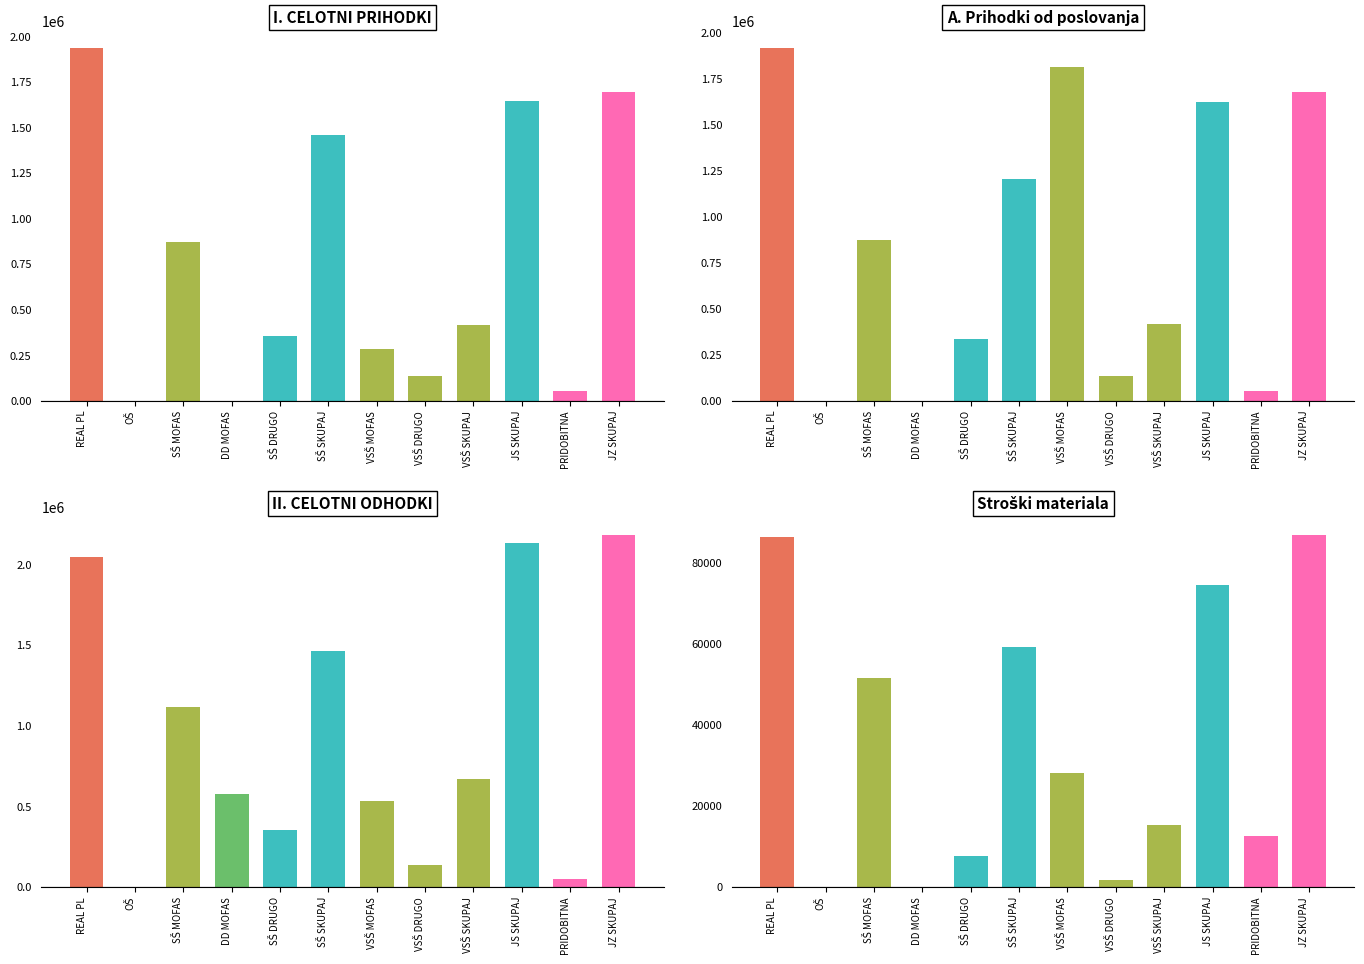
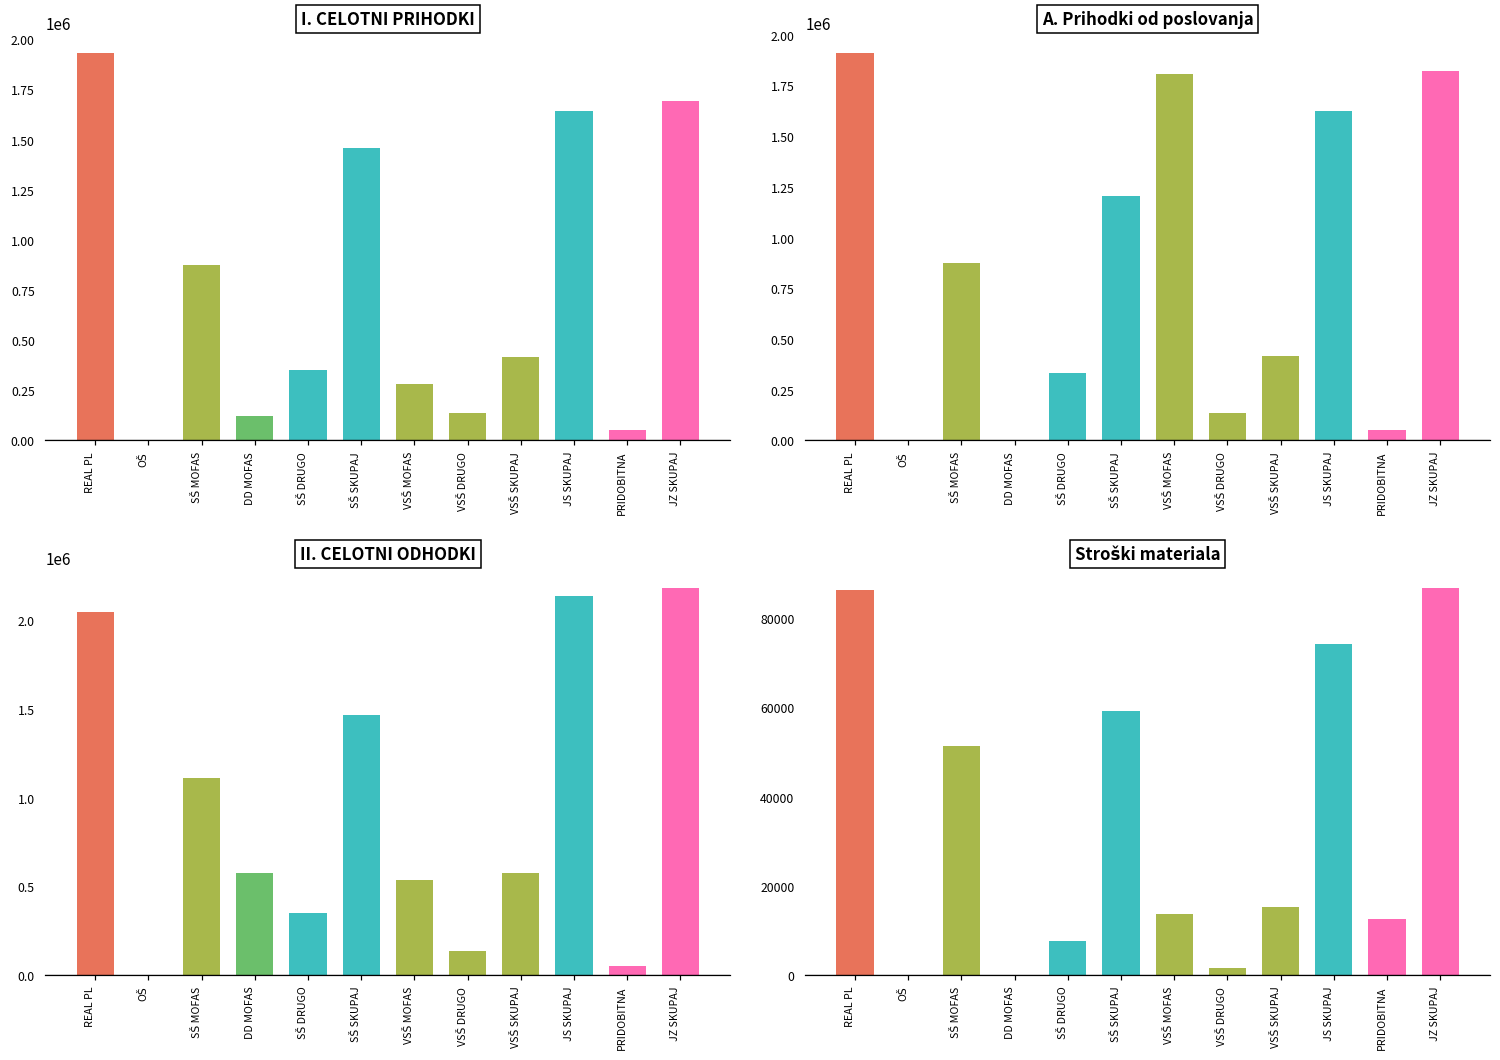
I. CELOTNI PRIHODKI, DD MOFAS: 0 -> 120000
A. Prihodki od poslovanja, JZ SKUPAJ: 1670000 -> 1820000
II. CELOTNI ODHODKI, VSŠ SKUPAJ: 670000 -> 570000
Stroški materiala, VSŠ MOFAS: 28000 -> 14000
